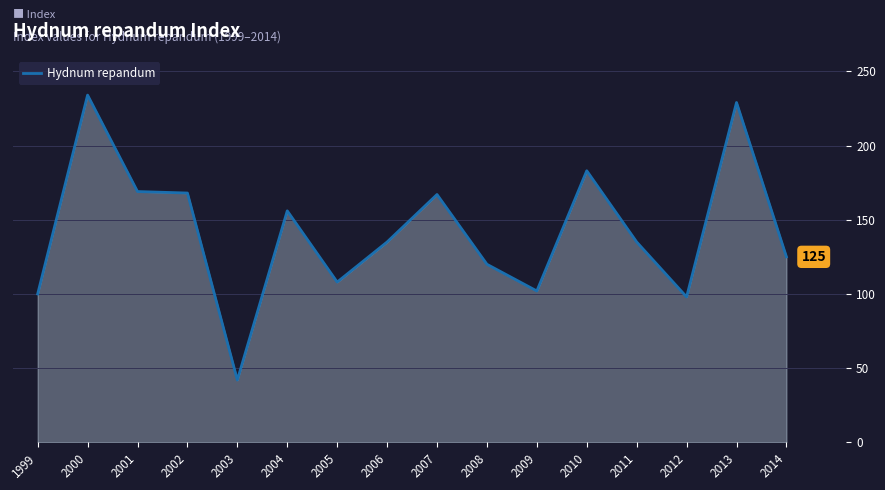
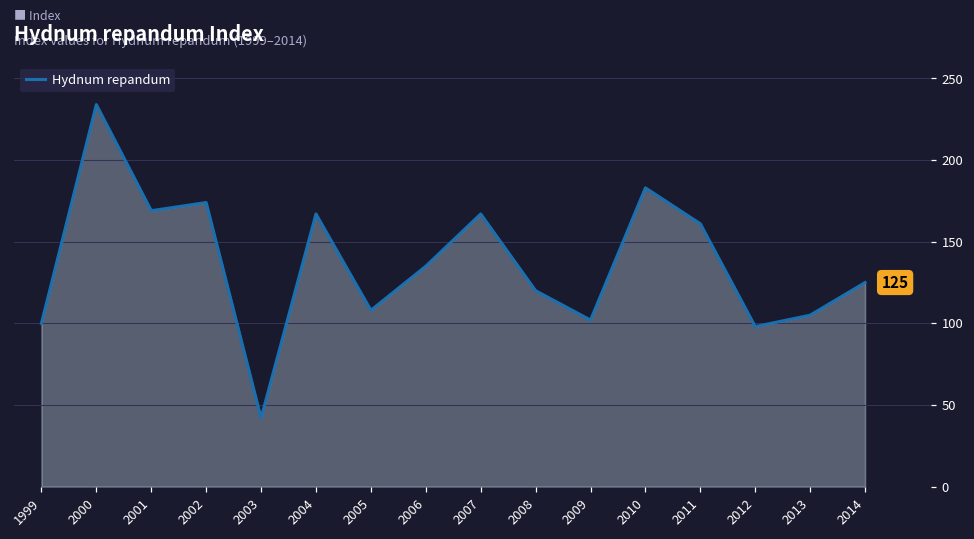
2002: 168 -> 174
2004: 156 -> 167
2011: 135 -> 161
2013: 229 -> 105
